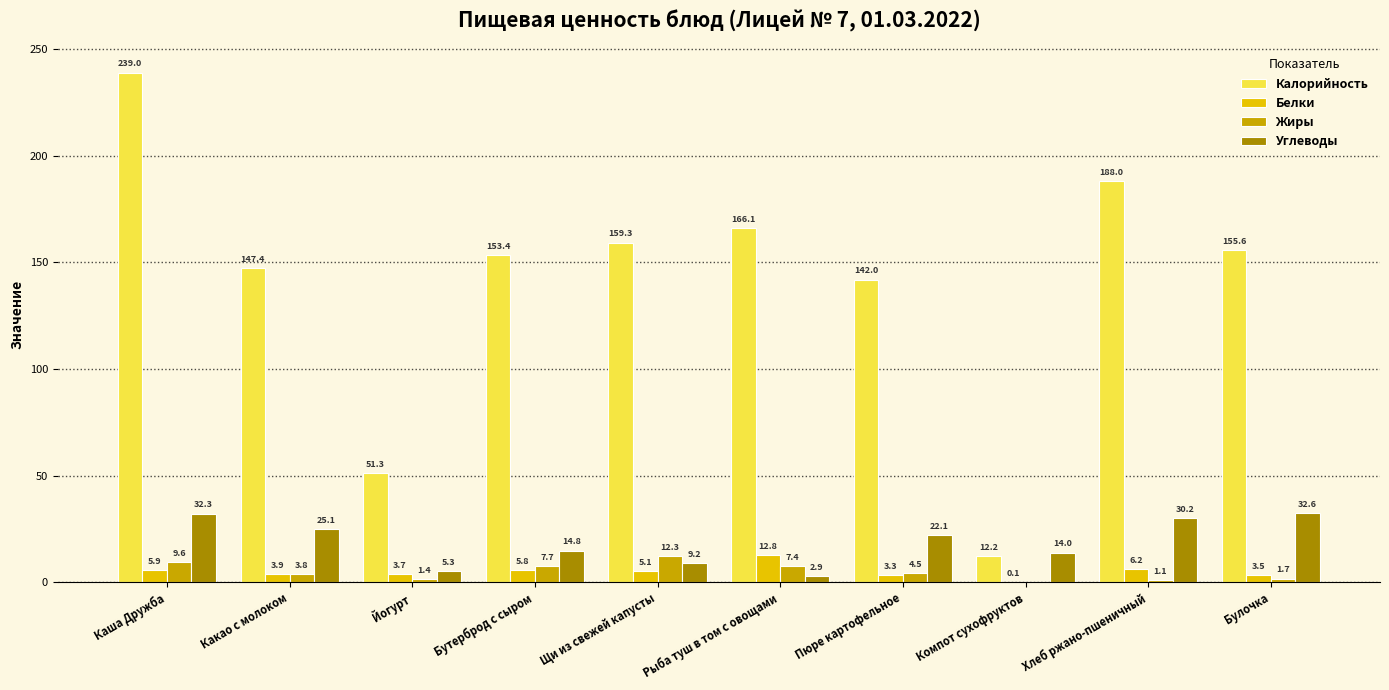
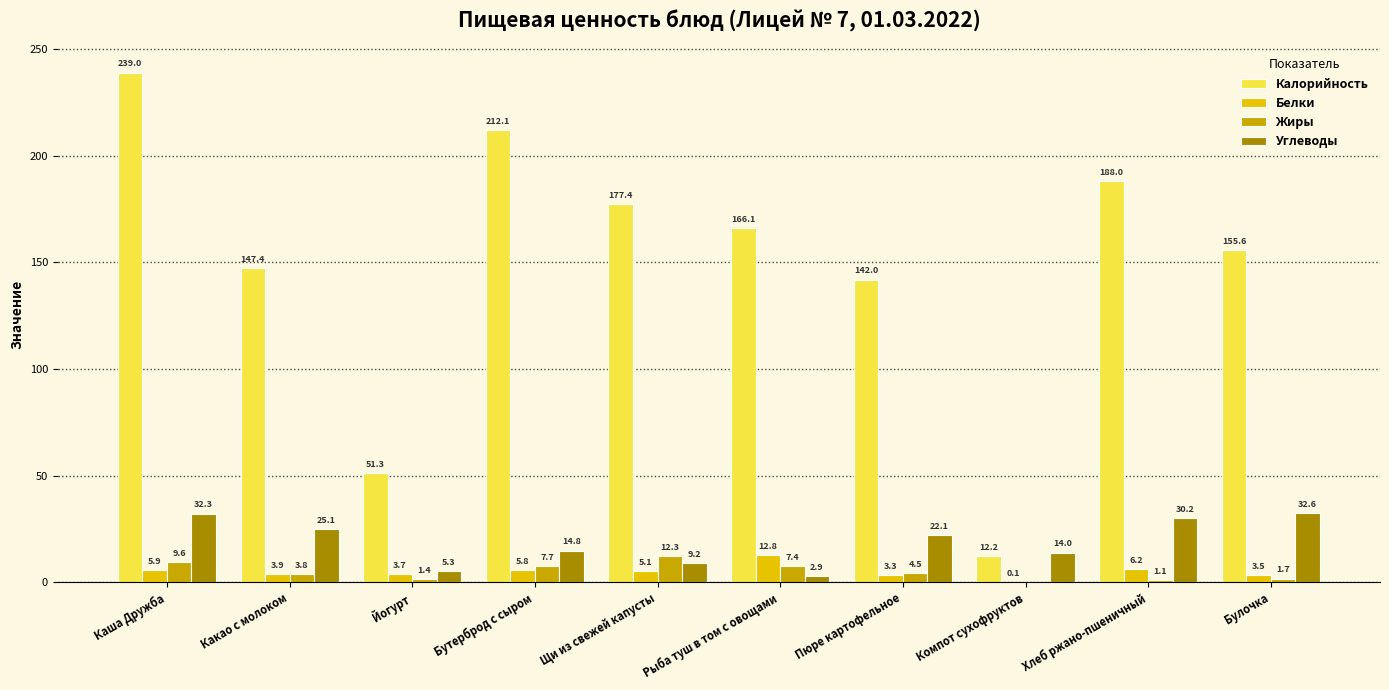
Калорийность, Бутерброд с сыром: 153.4 -> 212.1
Калорийность, Щи из свежей капусты: 159.3 -> 177.4
